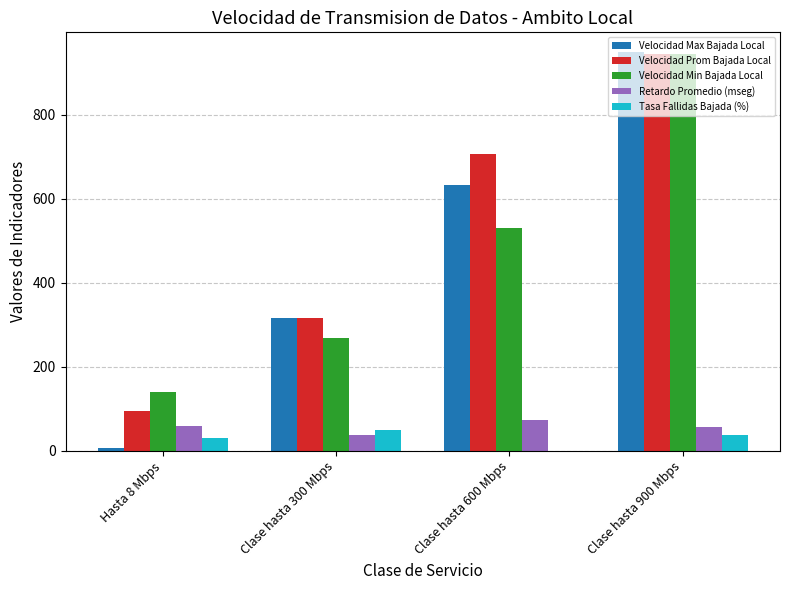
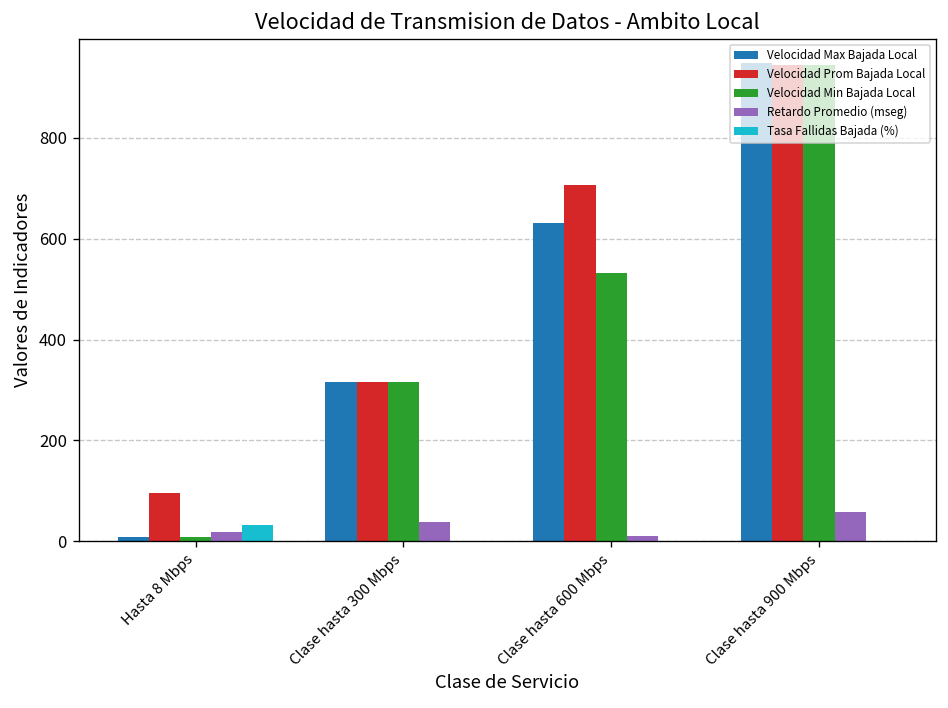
Velocidad Min Bajada Local, Hasta 8 Mbps: 140 -> 10
Retardo Promedio (mseg), Hasta 8 Mbps: 60 -> 20
Velocidad Min Bajada Local, Clase hasta 300 Mbps: 270 -> 310
Tasa Fallidas Bajada (%), Clase hasta 300 Mbps: 50 -> 0
Retardo Promedio (mseg), Clase hasta 600 Mbps: 70 -> 10
Tasa Fallidas Bajada (%), Clase hasta 900 Mbps: 40 -> 0
